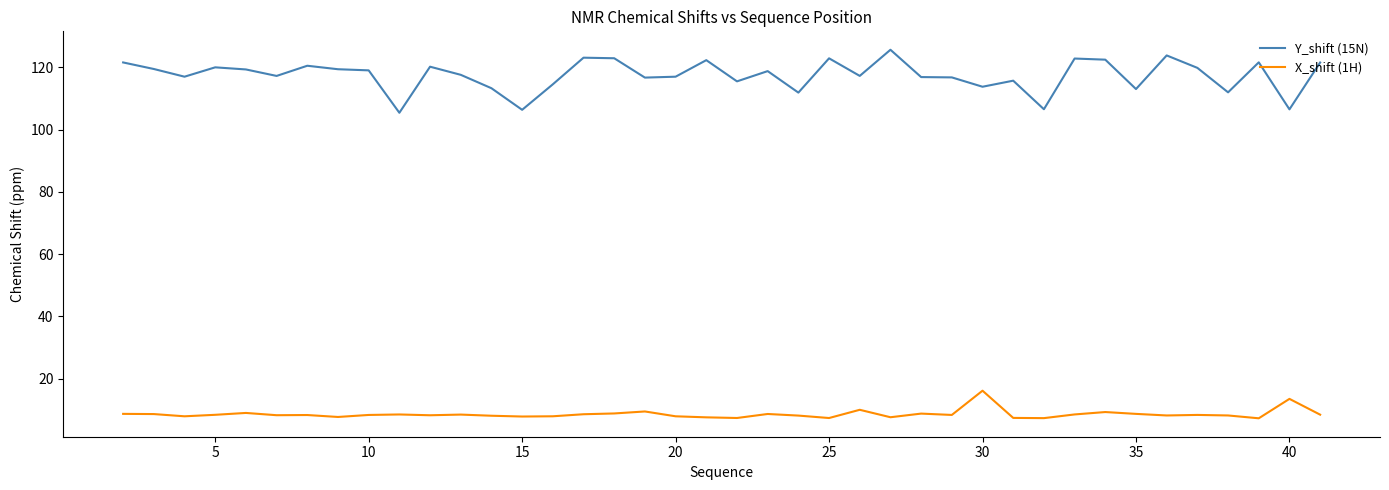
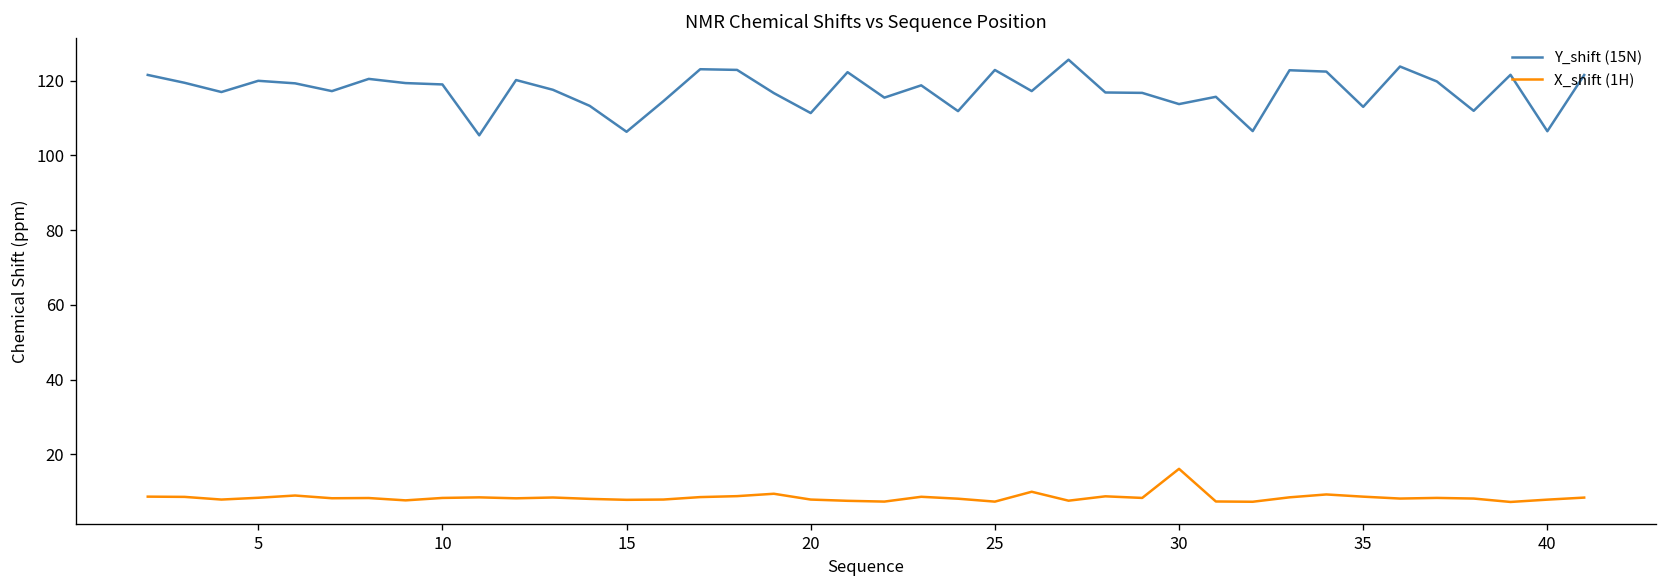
Y_shift (15N), 20: 117 -> 111
X_shift (1H), 40: 13 -> 8
